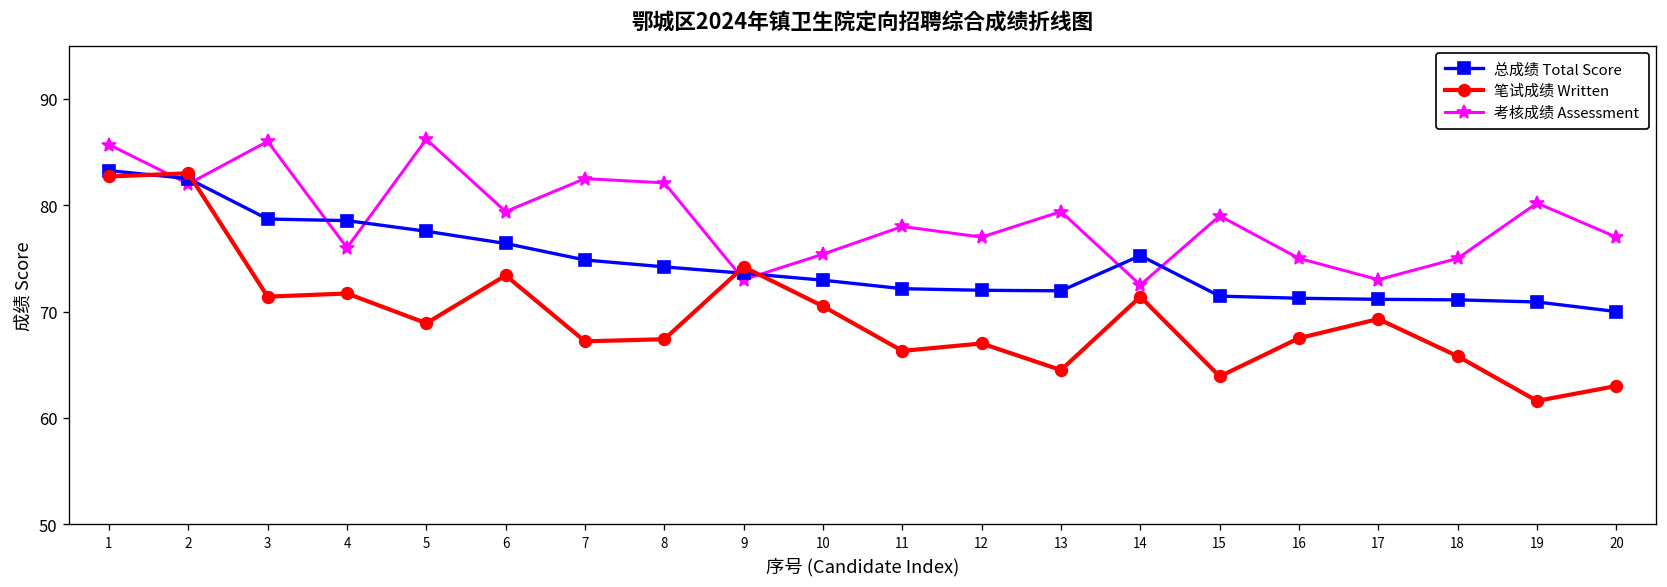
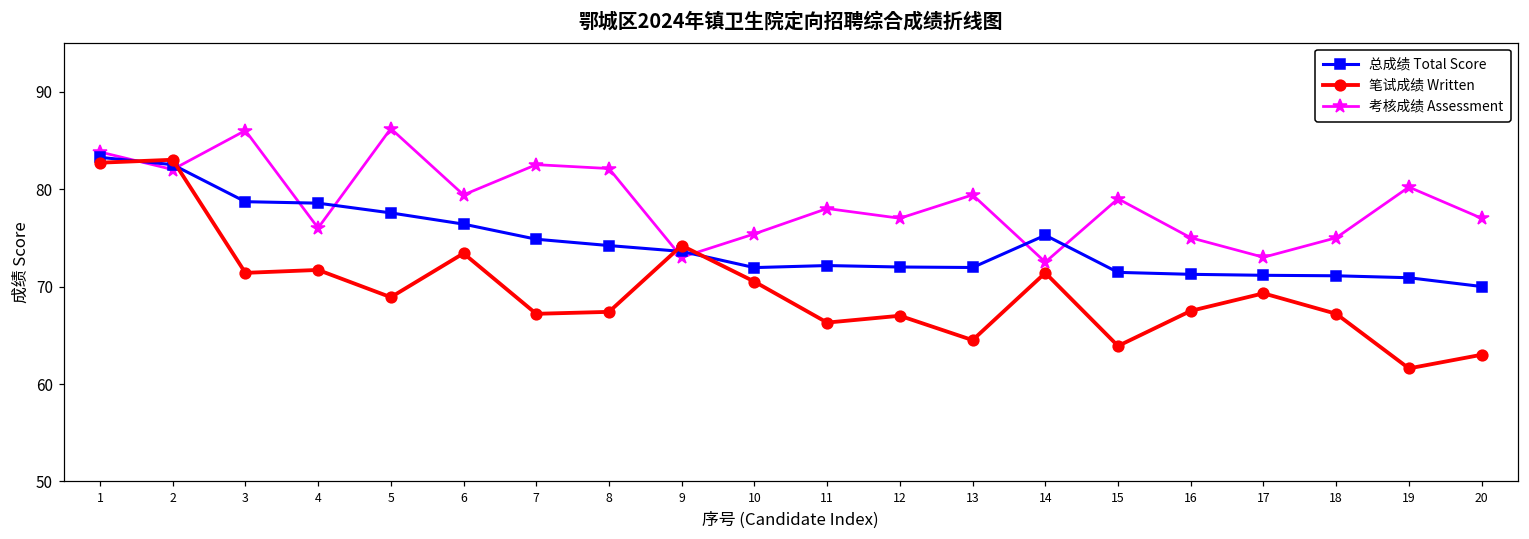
考核成绩 Assessment, 1: 86 -> 84
总成绩 Total Score, 10: 73 -> 72
笔试成绩 Written, 18: 66 -> 67
